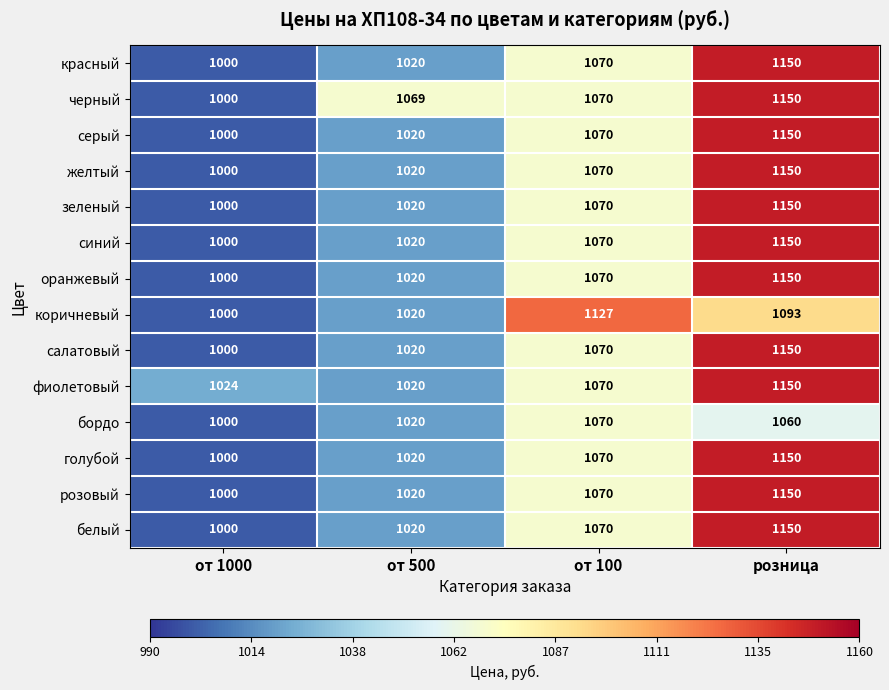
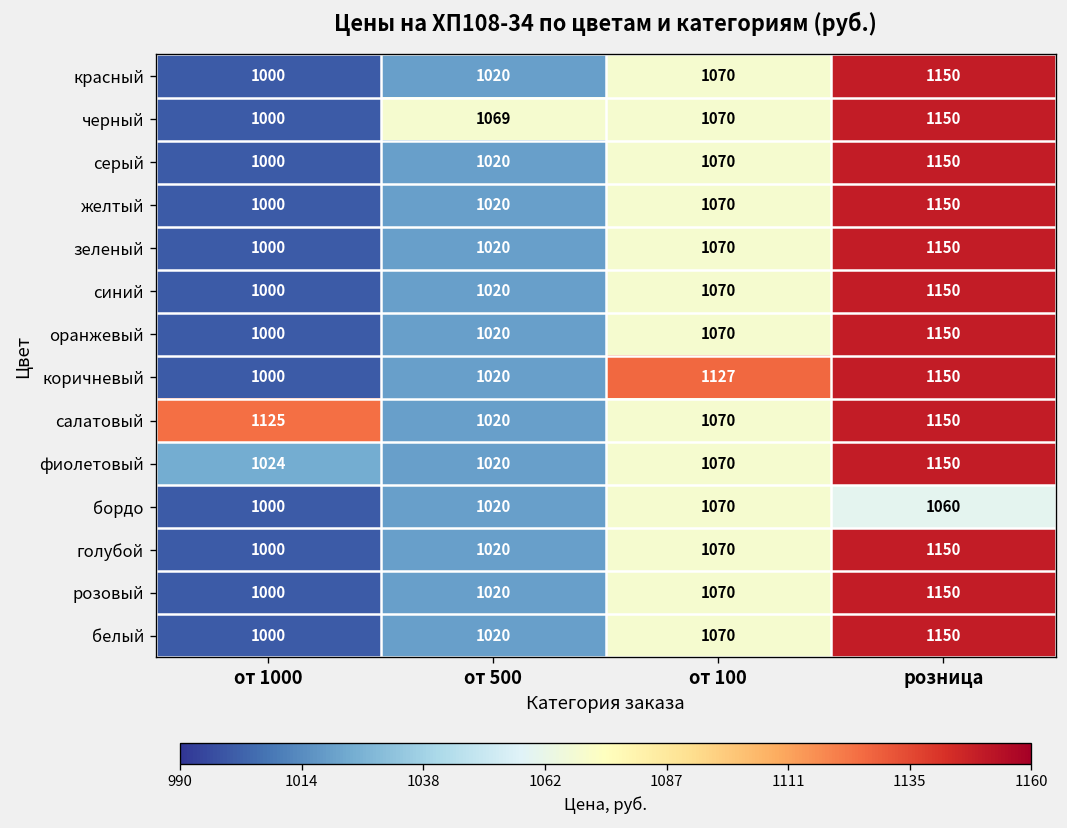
коричневый, розница: 1093 -> 1150
салатовый, от 1000: 1000 -> 1125
